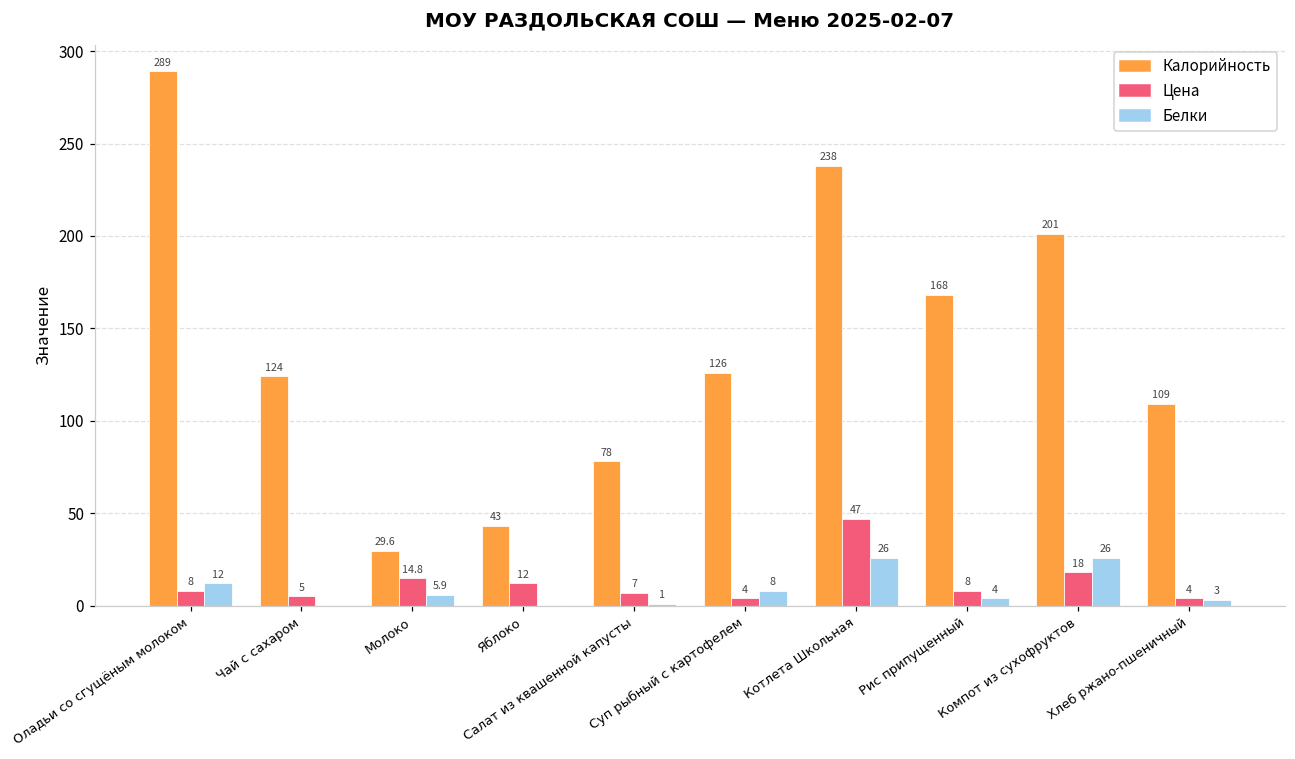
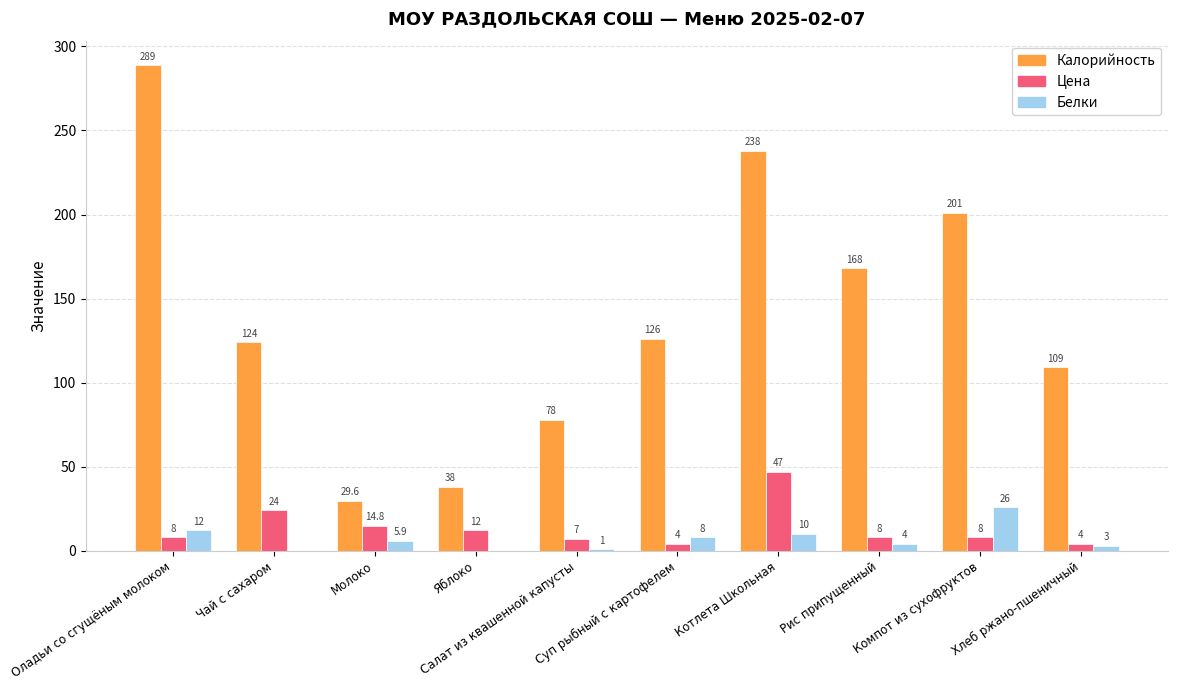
Цена, Чай с сахаром: 5 -> 24
Калорийность, Яблоко: 43 -> 38
Белки, Котлета Школьная: 26 -> 10
Цена, Компот из сухофруктов: 18 -> 8
